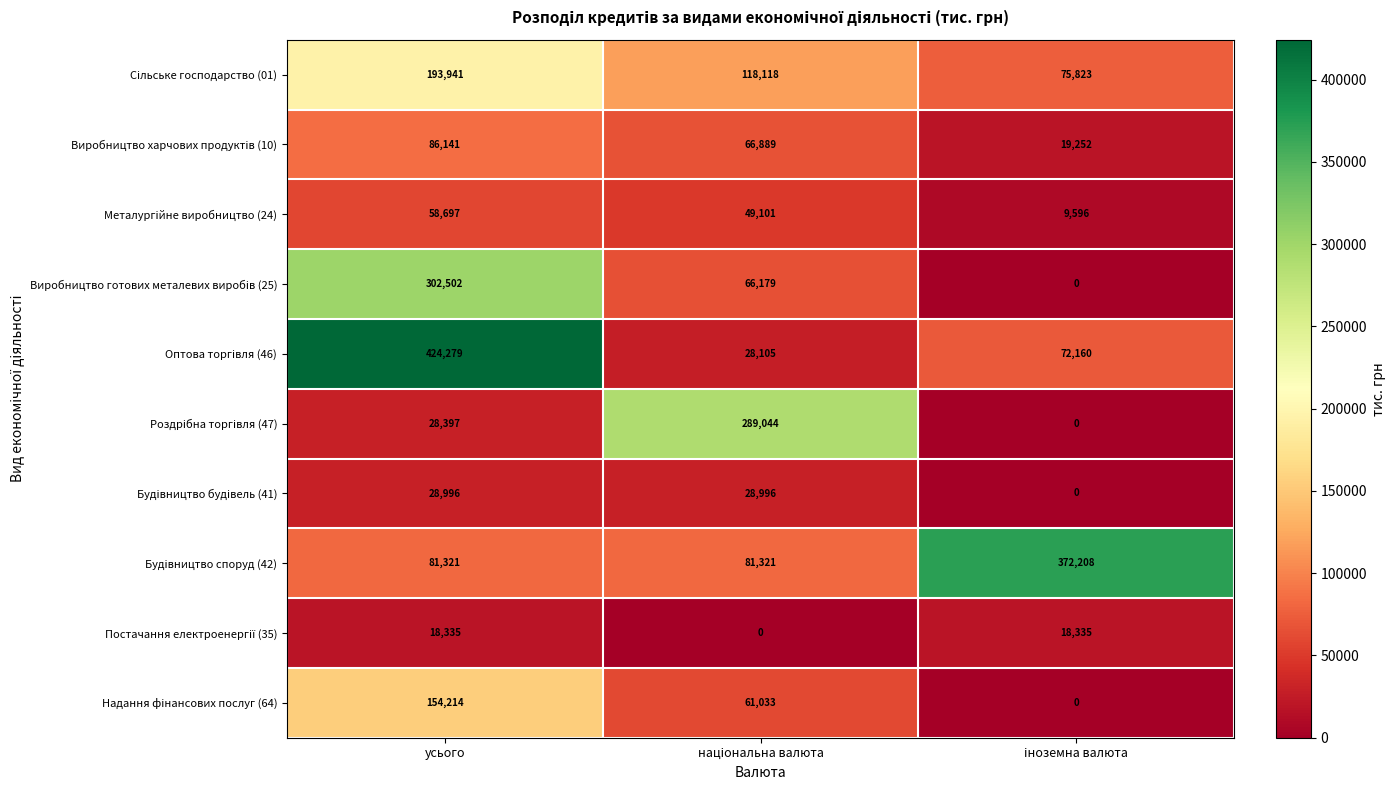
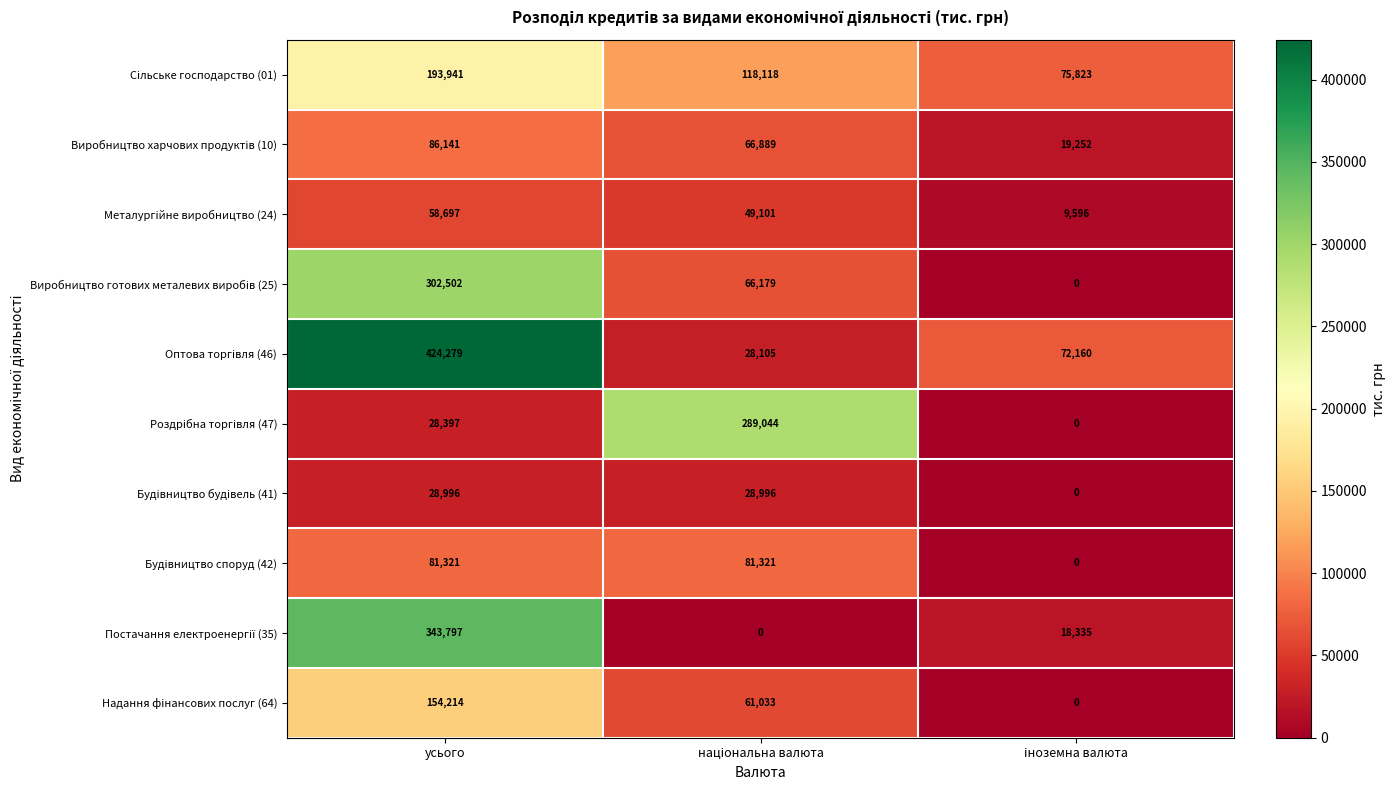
Будівництво споруд (42), іноземна валюта: 372,208 -> 0
Постачання електроенергії (35), усього: 18,335 -> 343,797
